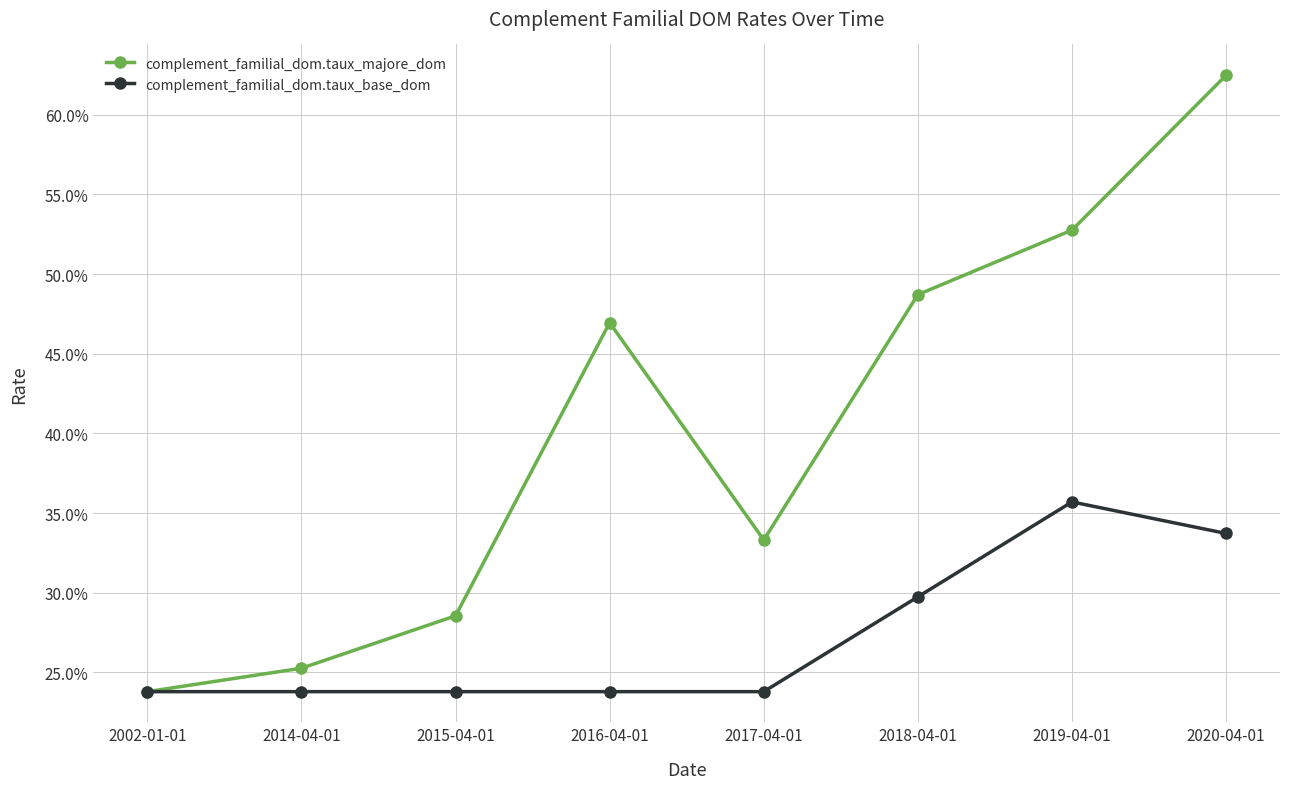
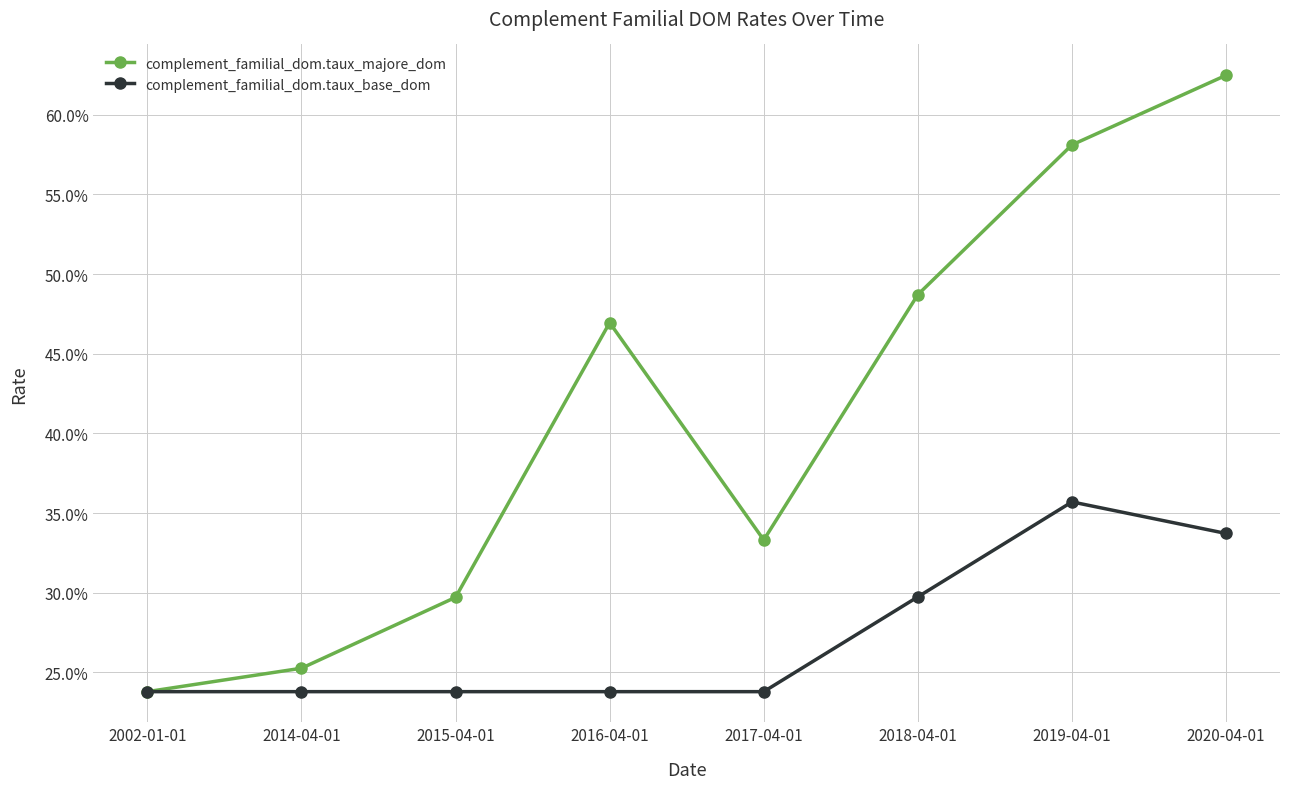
complement_familial_dom.taux_majore_dom, 2015-04-01: 28.5% -> 29.7%
complement_familial_dom.taux_majore_dom, 2019-04-01: 52.8% -> 58.1%
